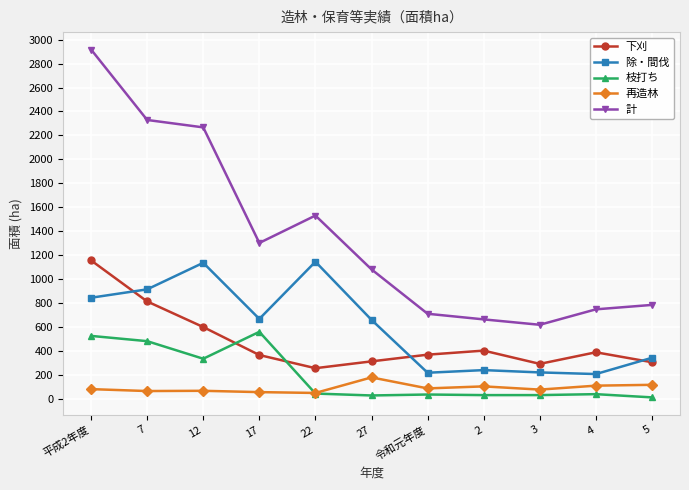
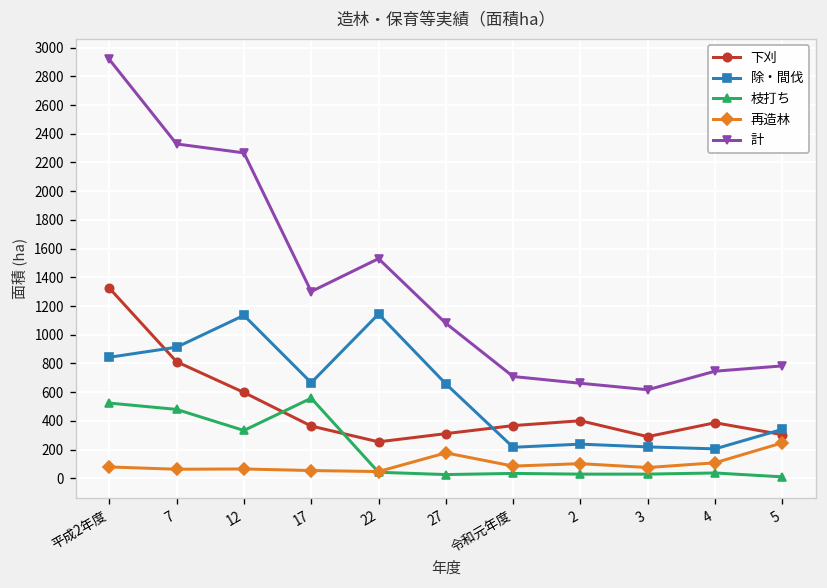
下刈, 平成2年度: 1160 -> 1330
再造林, 5: 120 -> 250
